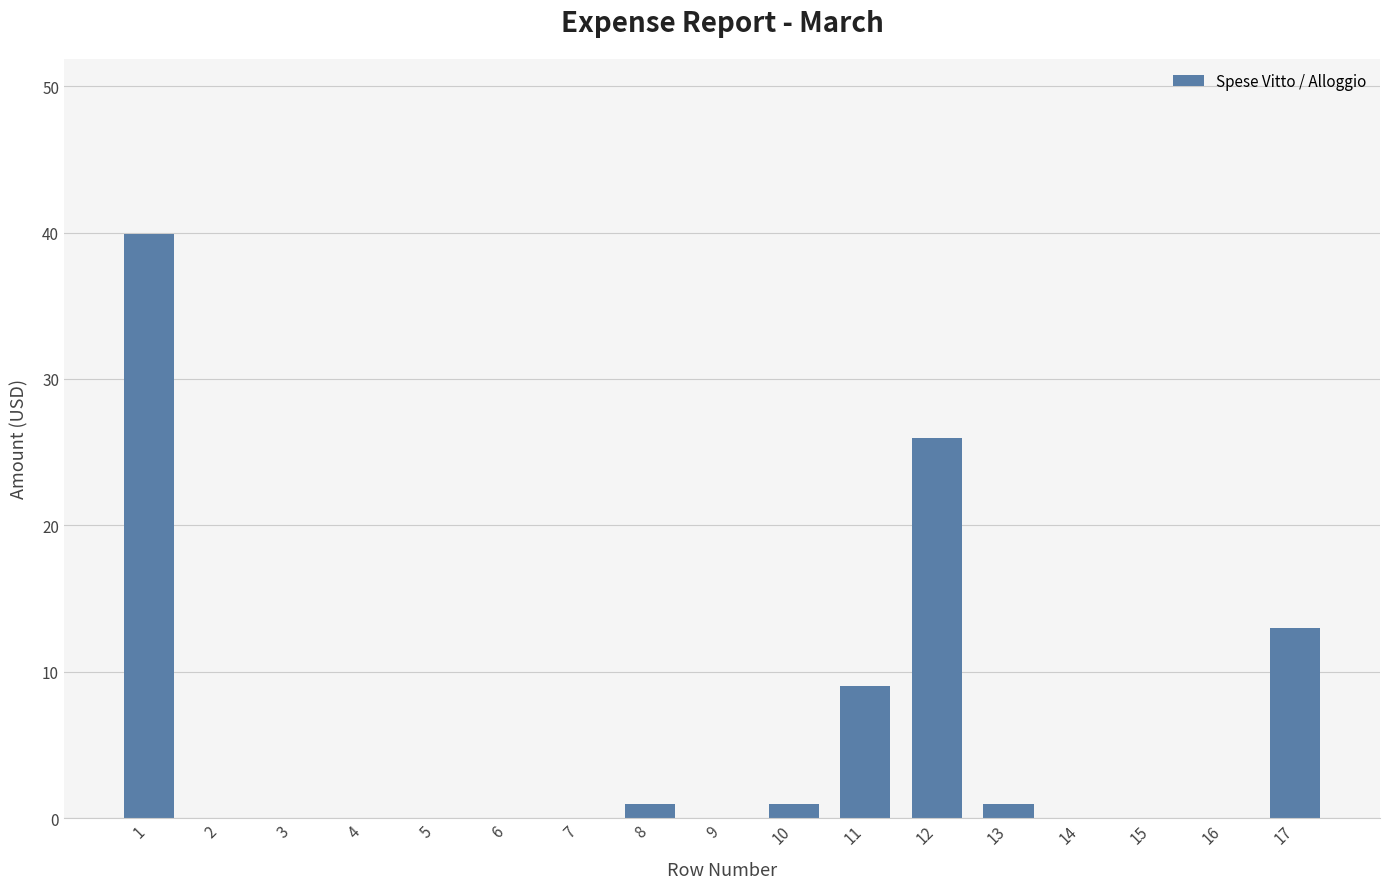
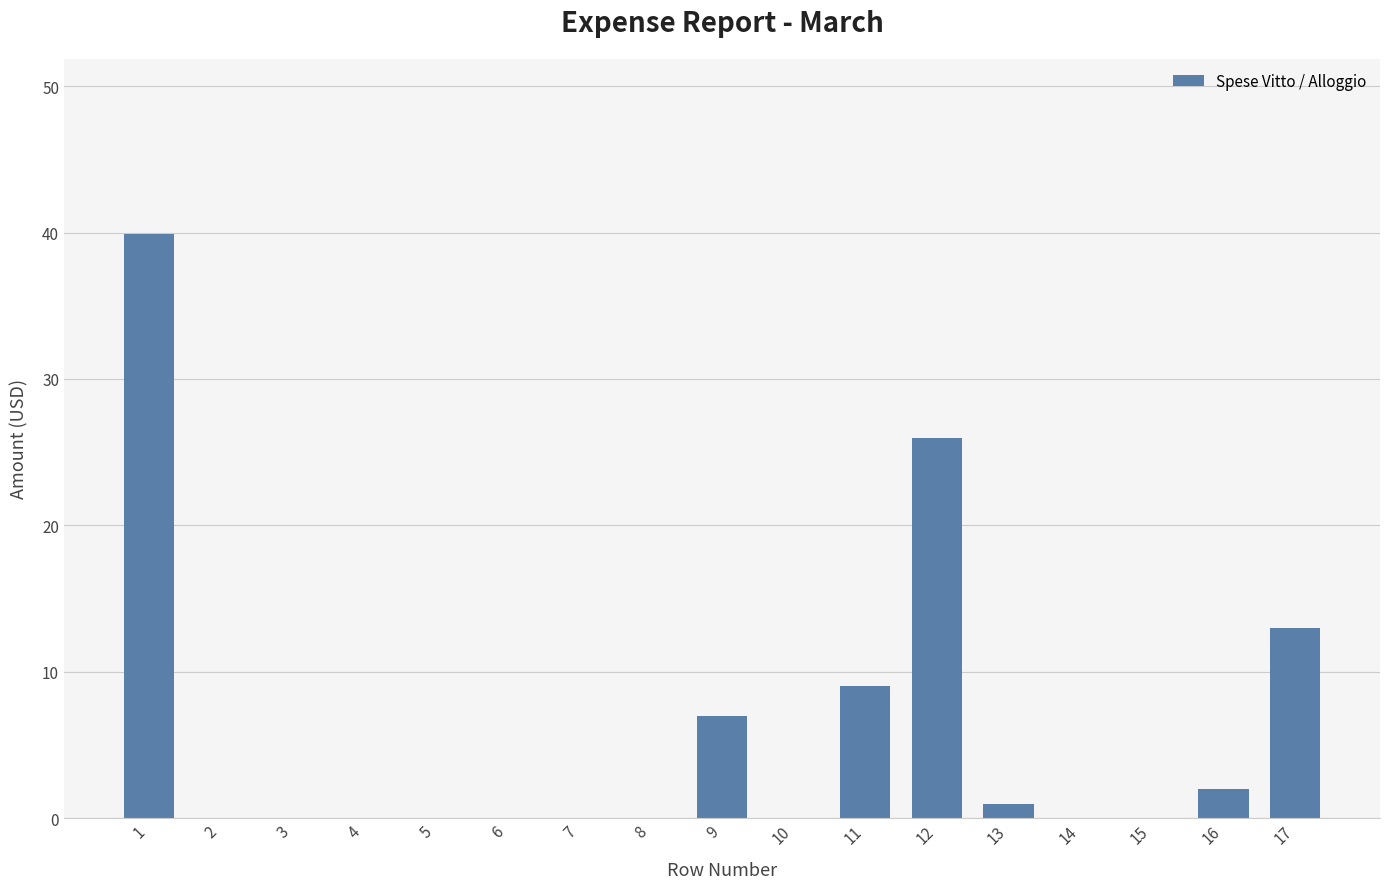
8: 1 -> 0
9: 0 -> 7
10: 1 -> 0
16: 0 -> 2
